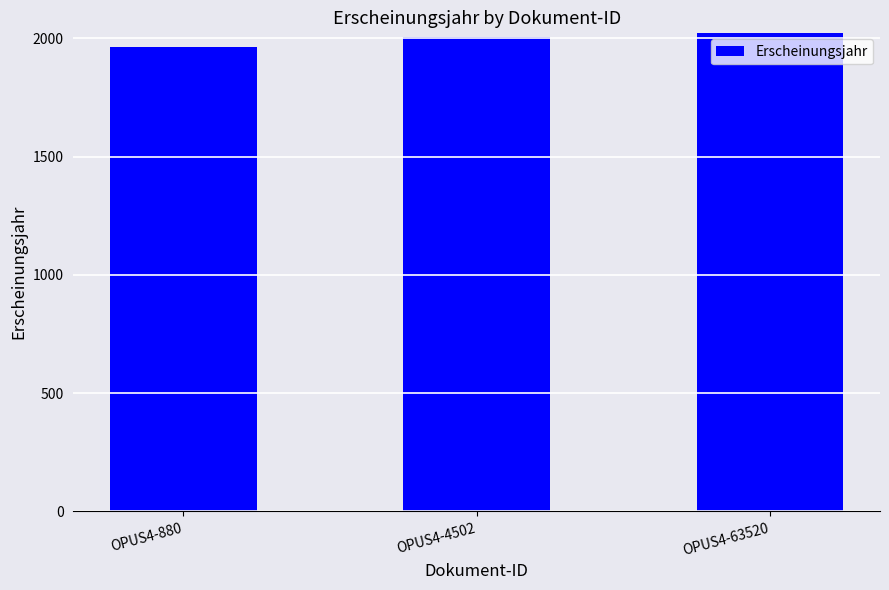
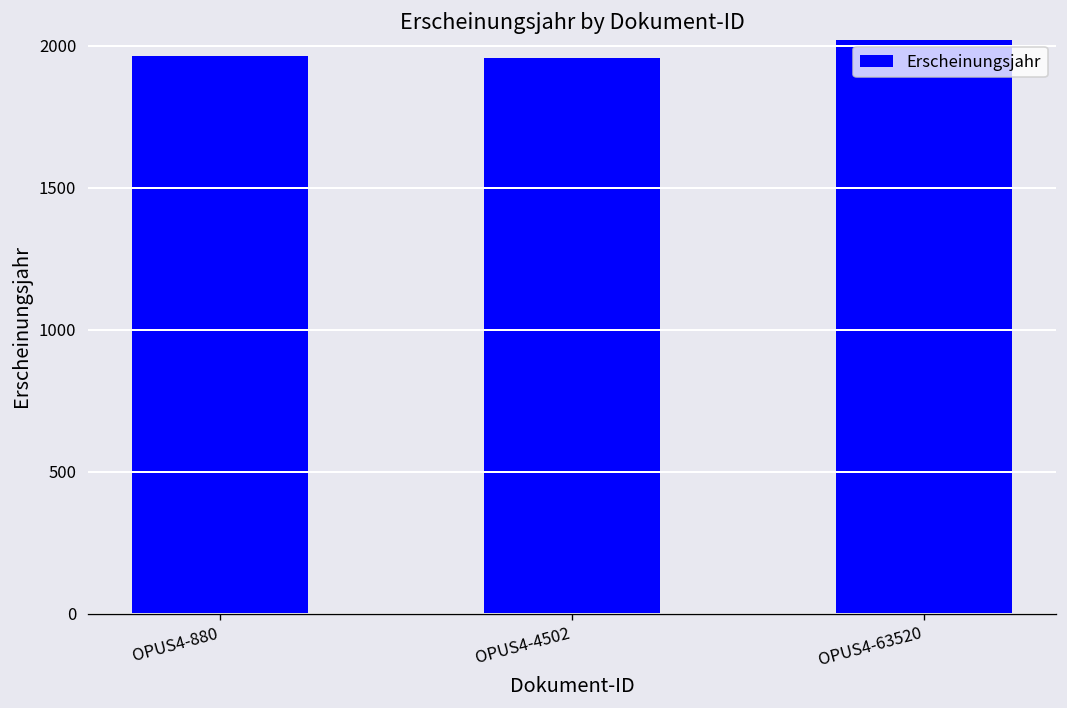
OPUS4-4502: 2000 -> 1960
